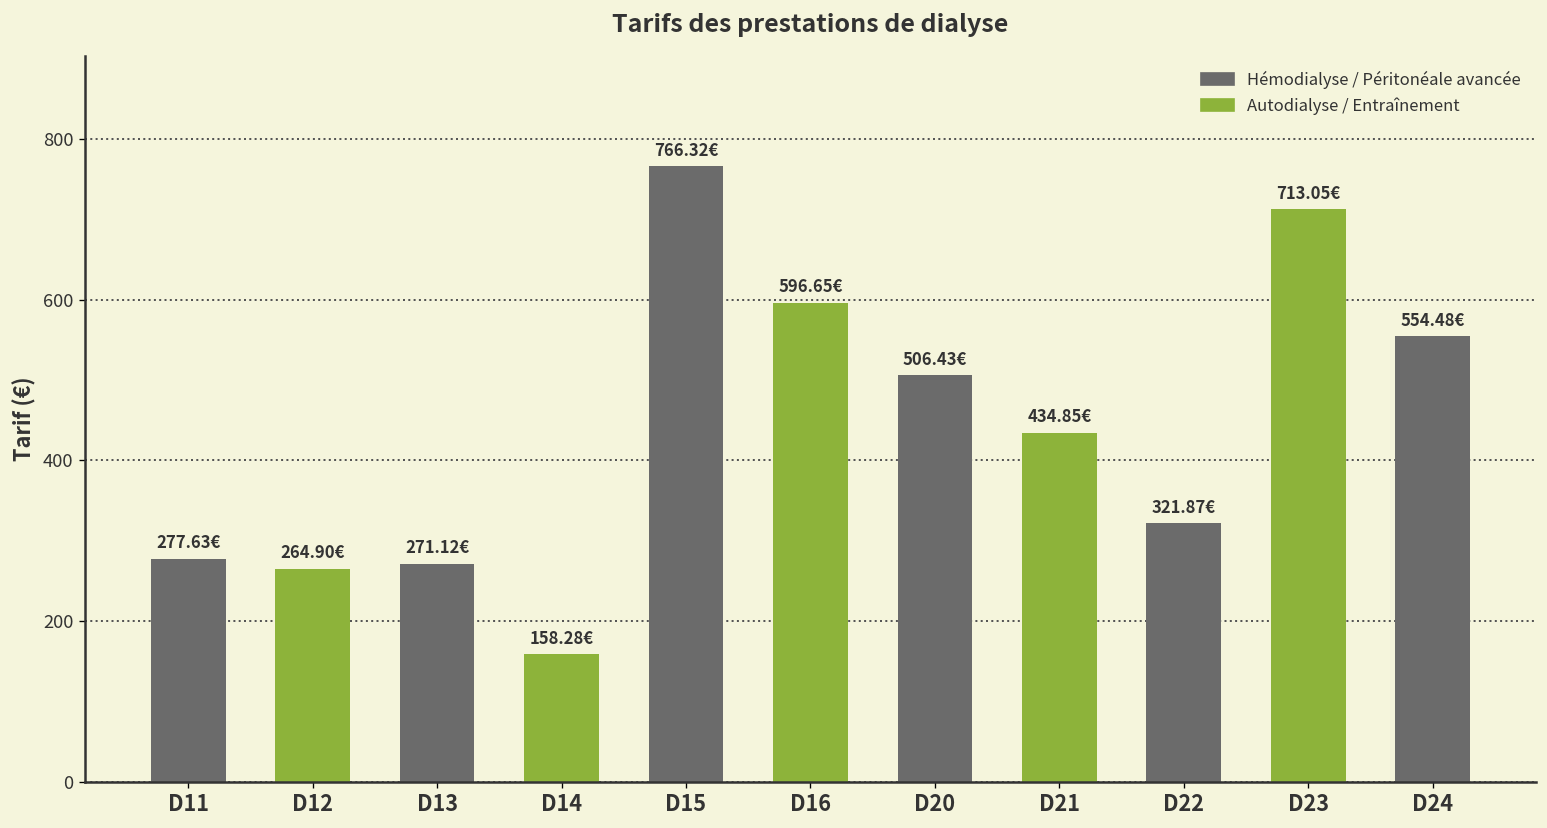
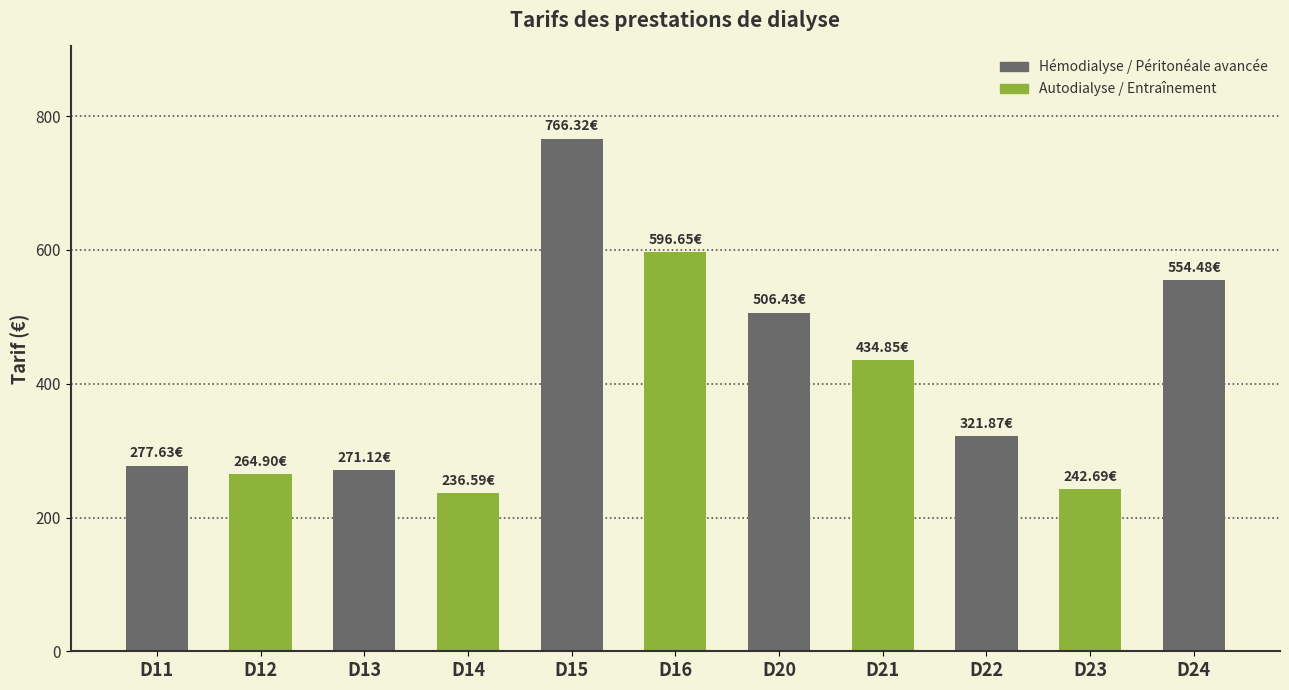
D14: 158.28€ -> 236.59€
D23: 713.05€ -> 242.69€
